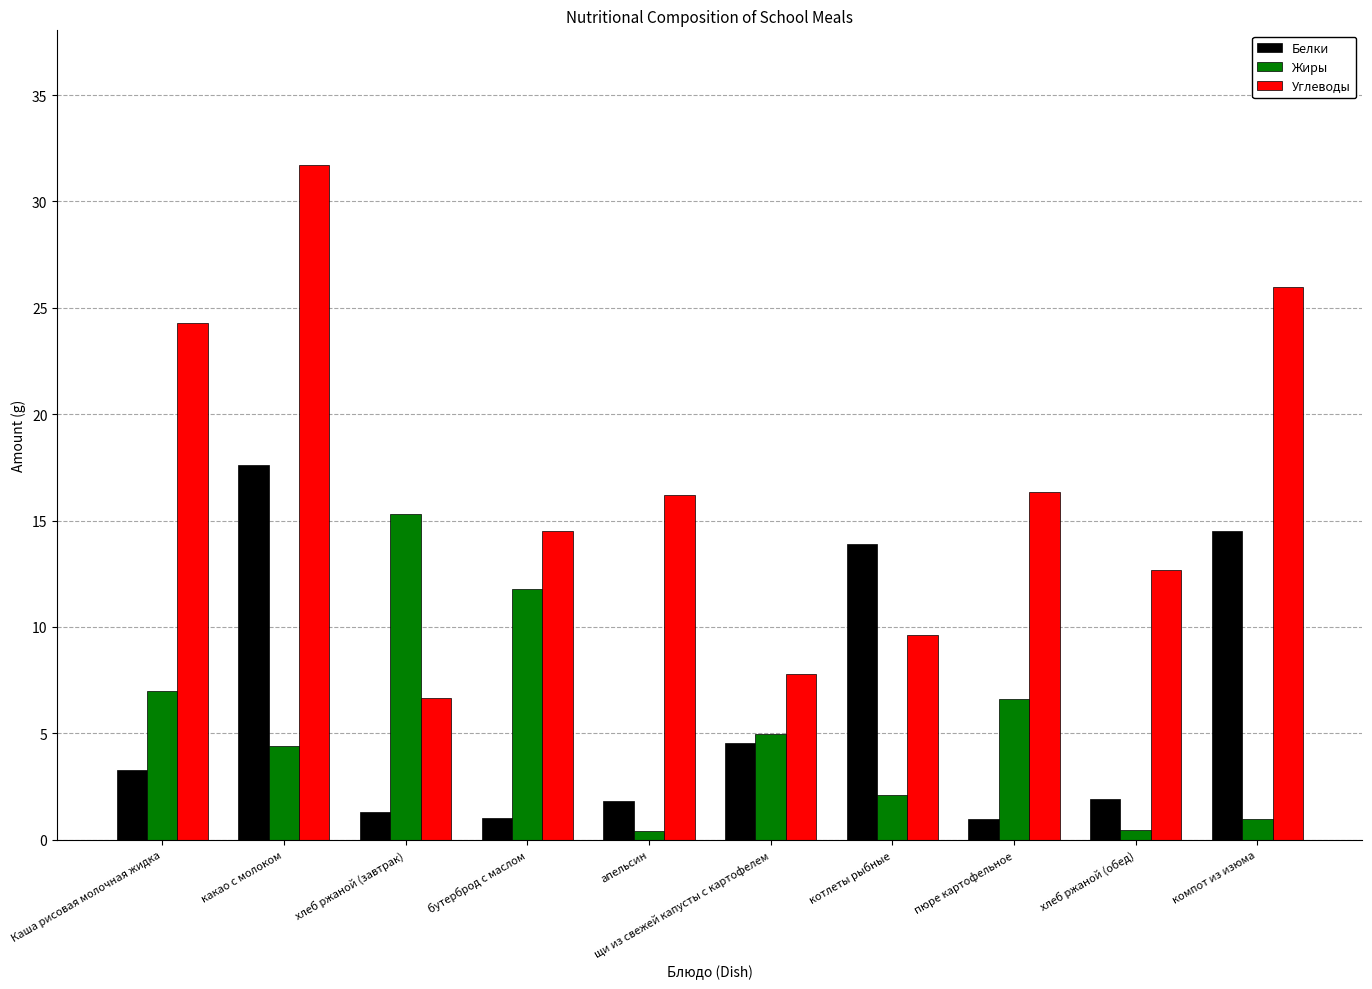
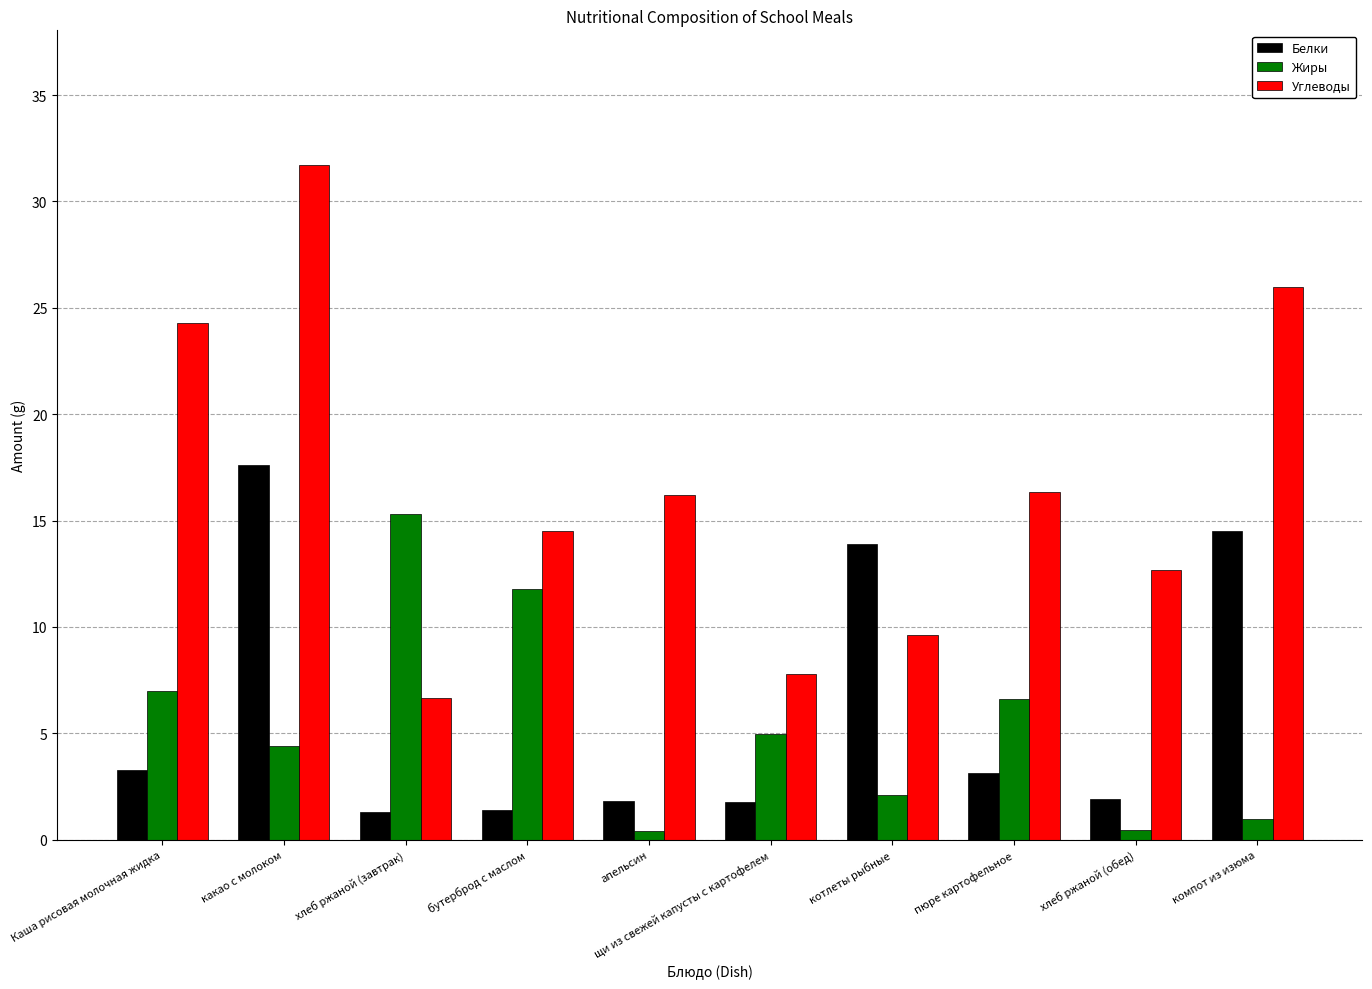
Белки, бутерброд с маслом: 1.0 -> 1.4
Белки, щи из свежей капусты с картофелем: 4.5 -> 1.8
Белки, пюре картофельное: 1.0 -> 3.2
